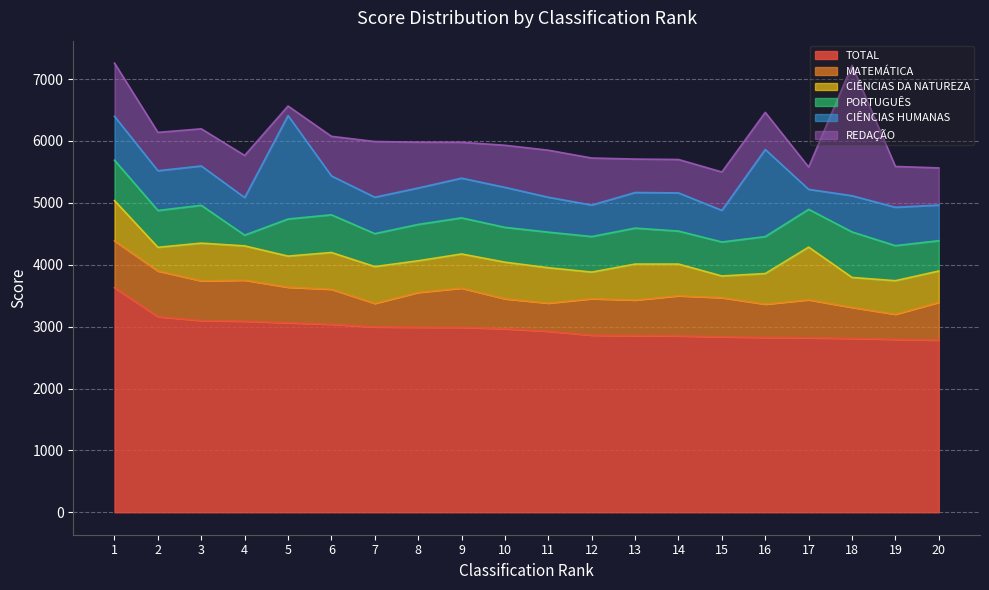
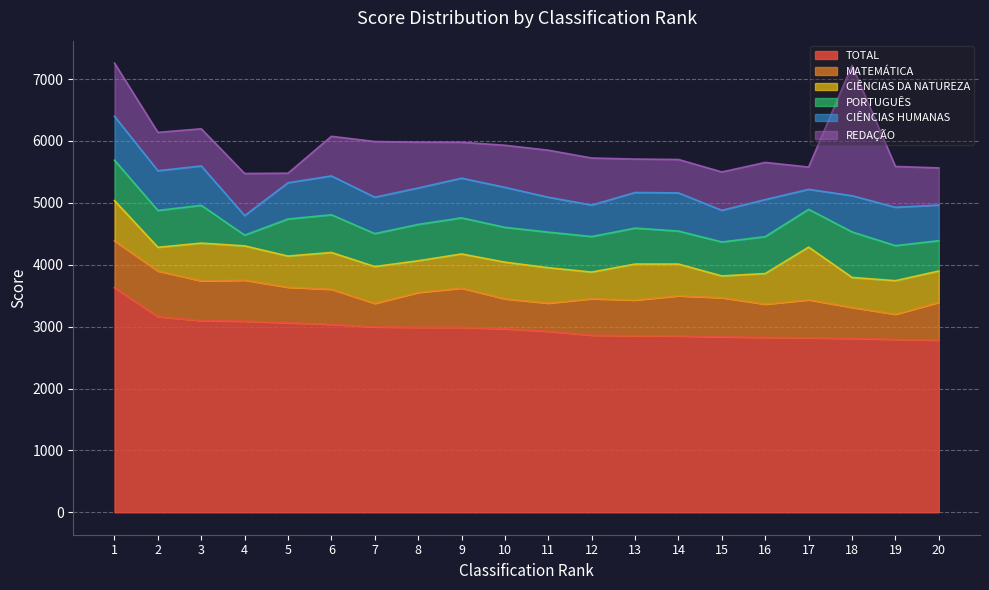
CIÊNCIAS HUMANAS, 4: 600 -> 300
CIÊNCIAS HUMANAS, 5: 1700 -> 600
CIÊNCIAS HUMANAS, 16: 1400 -> 600
